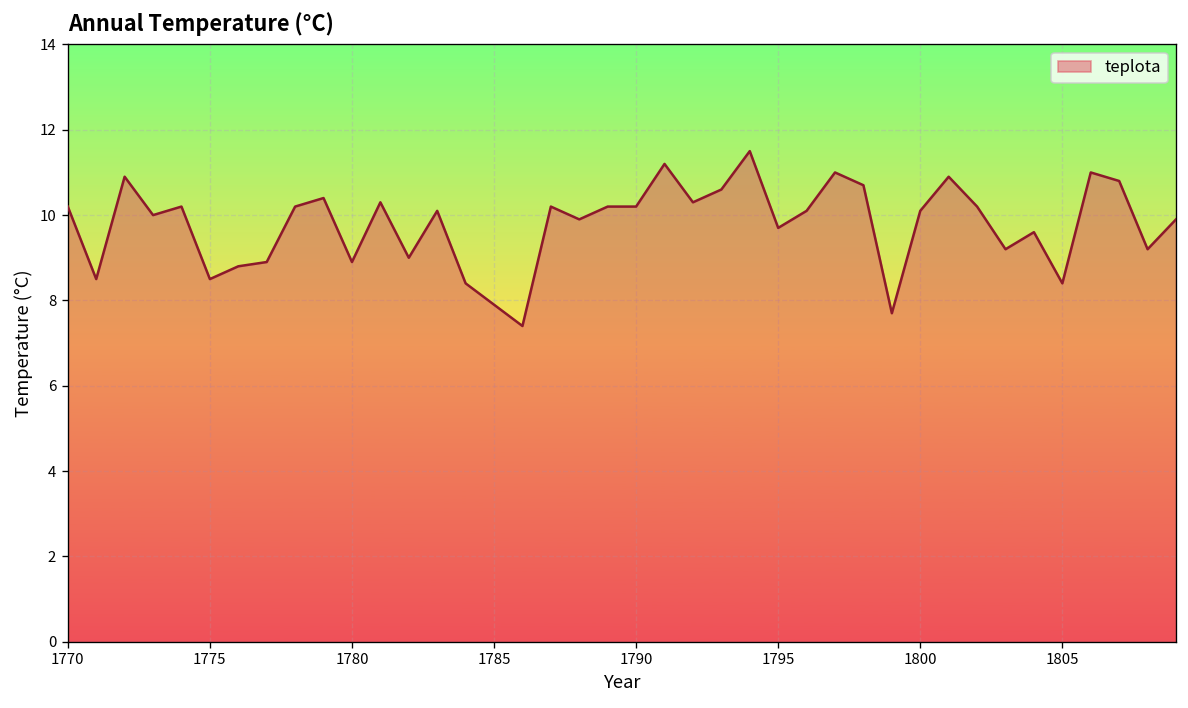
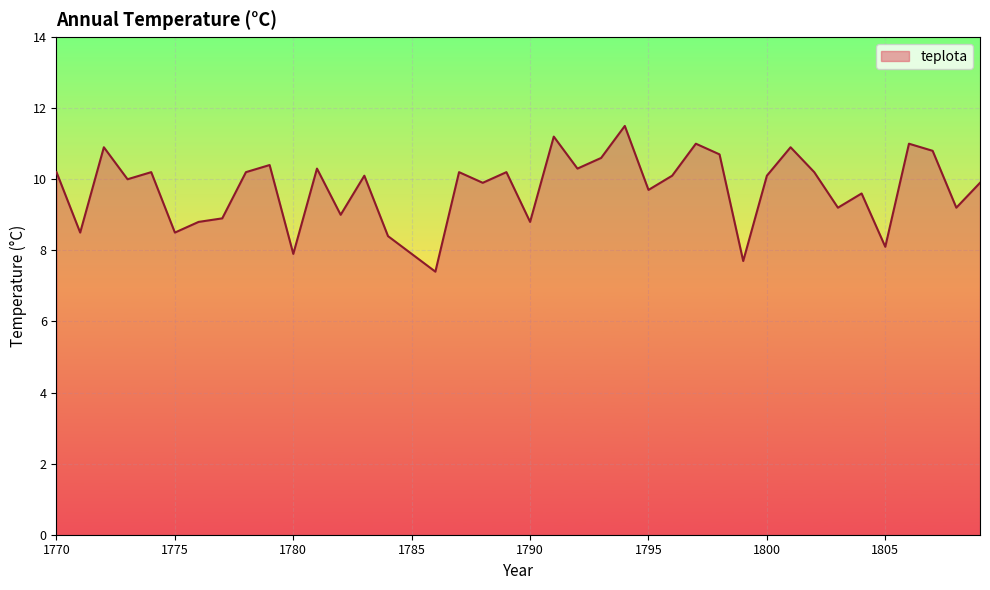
1780: 8.9 -> 7.9
1790: 10.2 -> 8.8
1805: 8.4 -> 8.1
